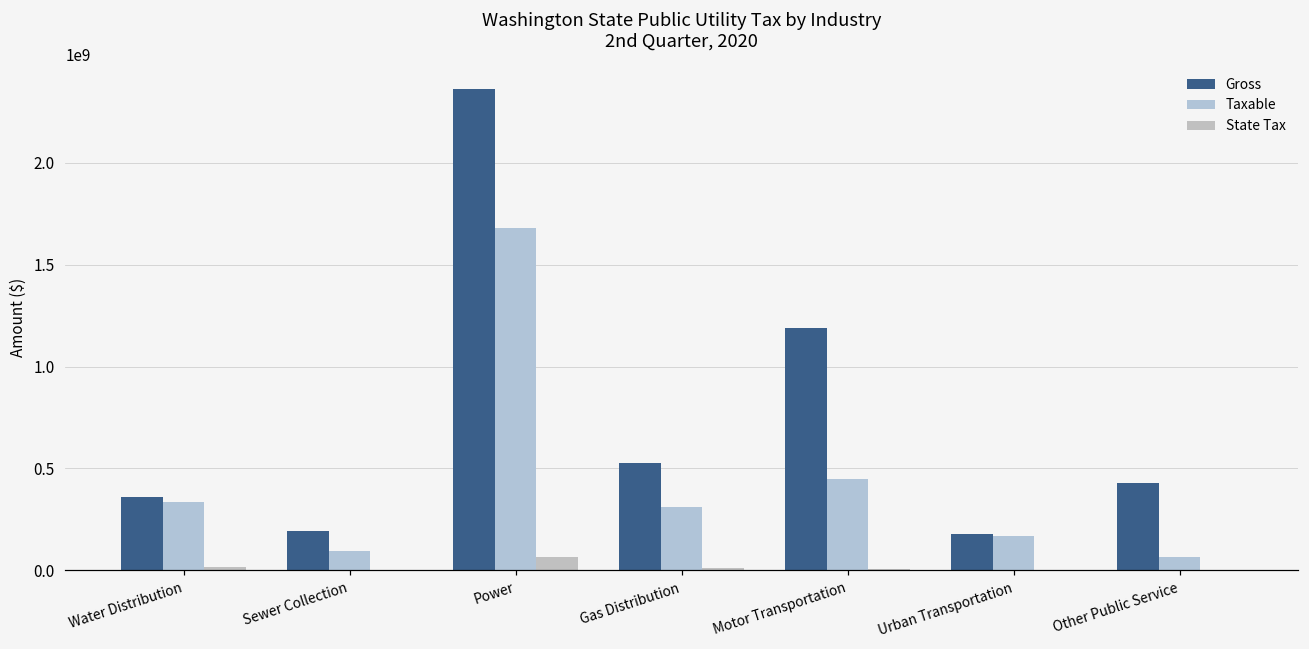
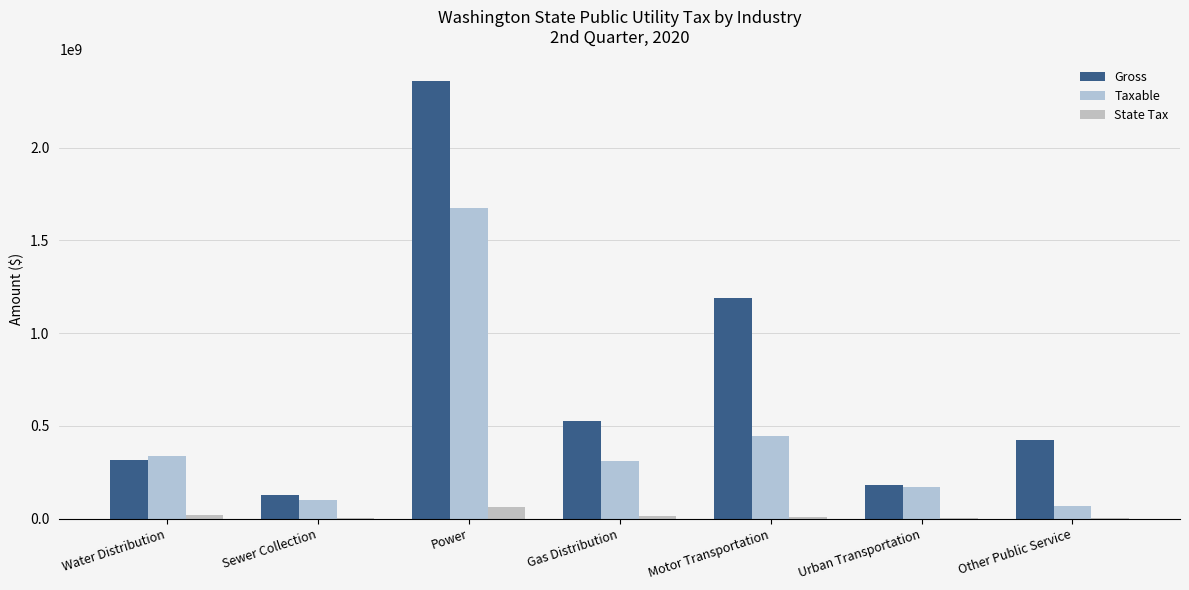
Gross, Water Distribution: 360000000 -> 310000000
Gross, Sewer Collection: 190000000 -> 130000000
